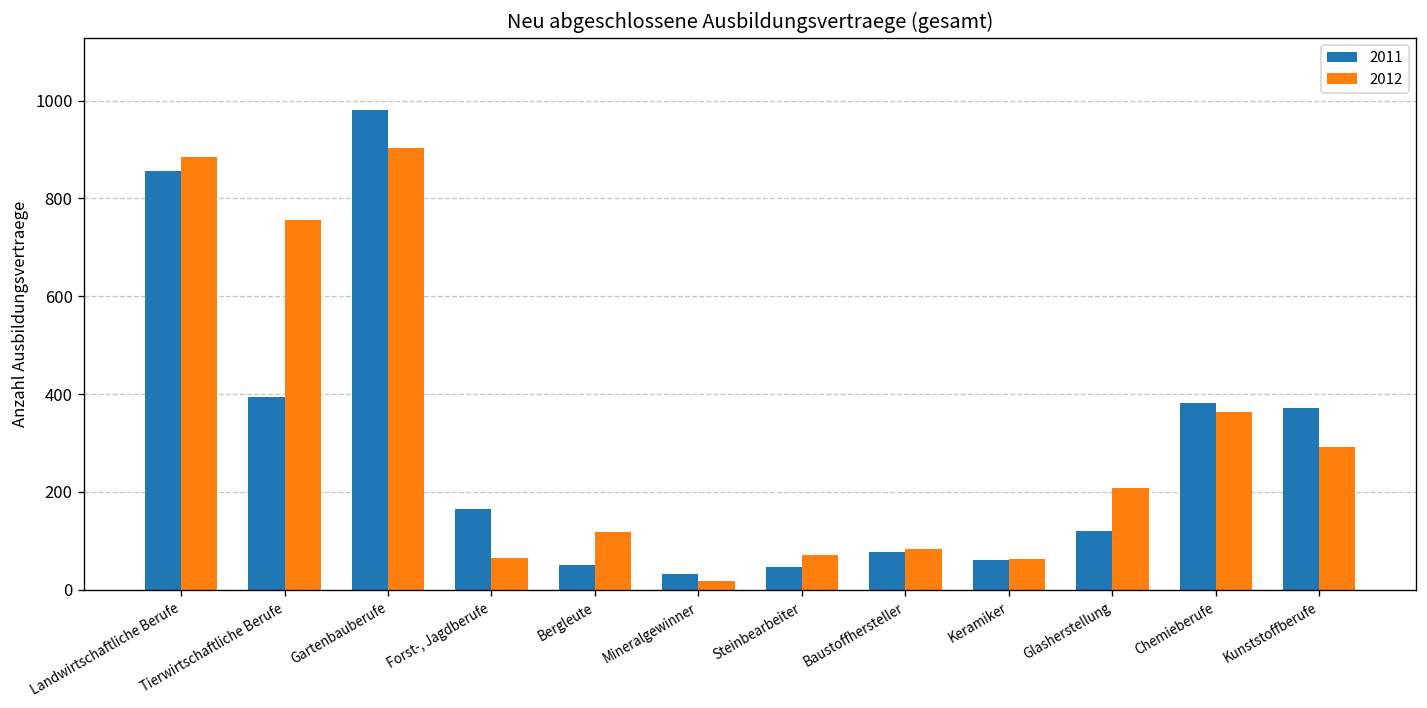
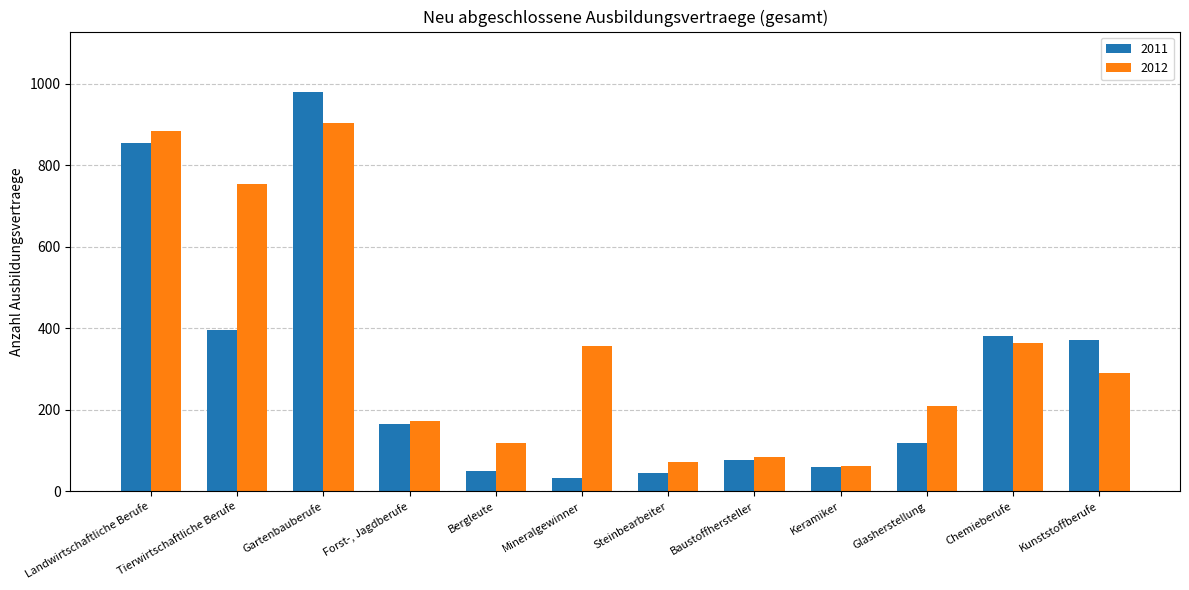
2012, Forst-, Jagdberufe: 60 -> 170
2012, Mineralgewinner: 20 -> 360
